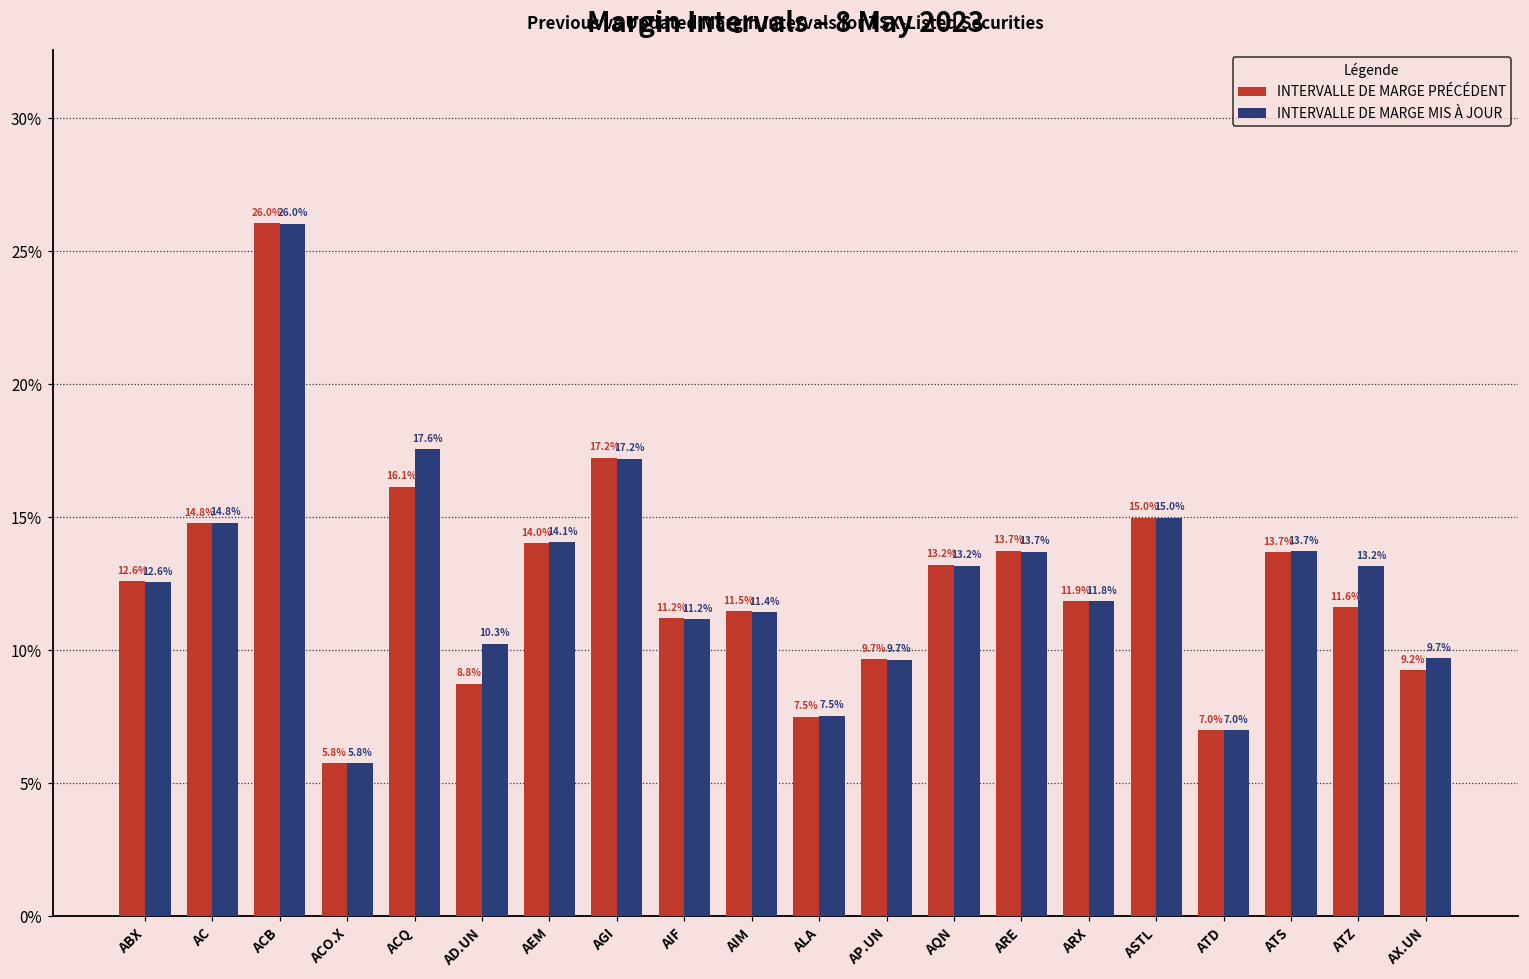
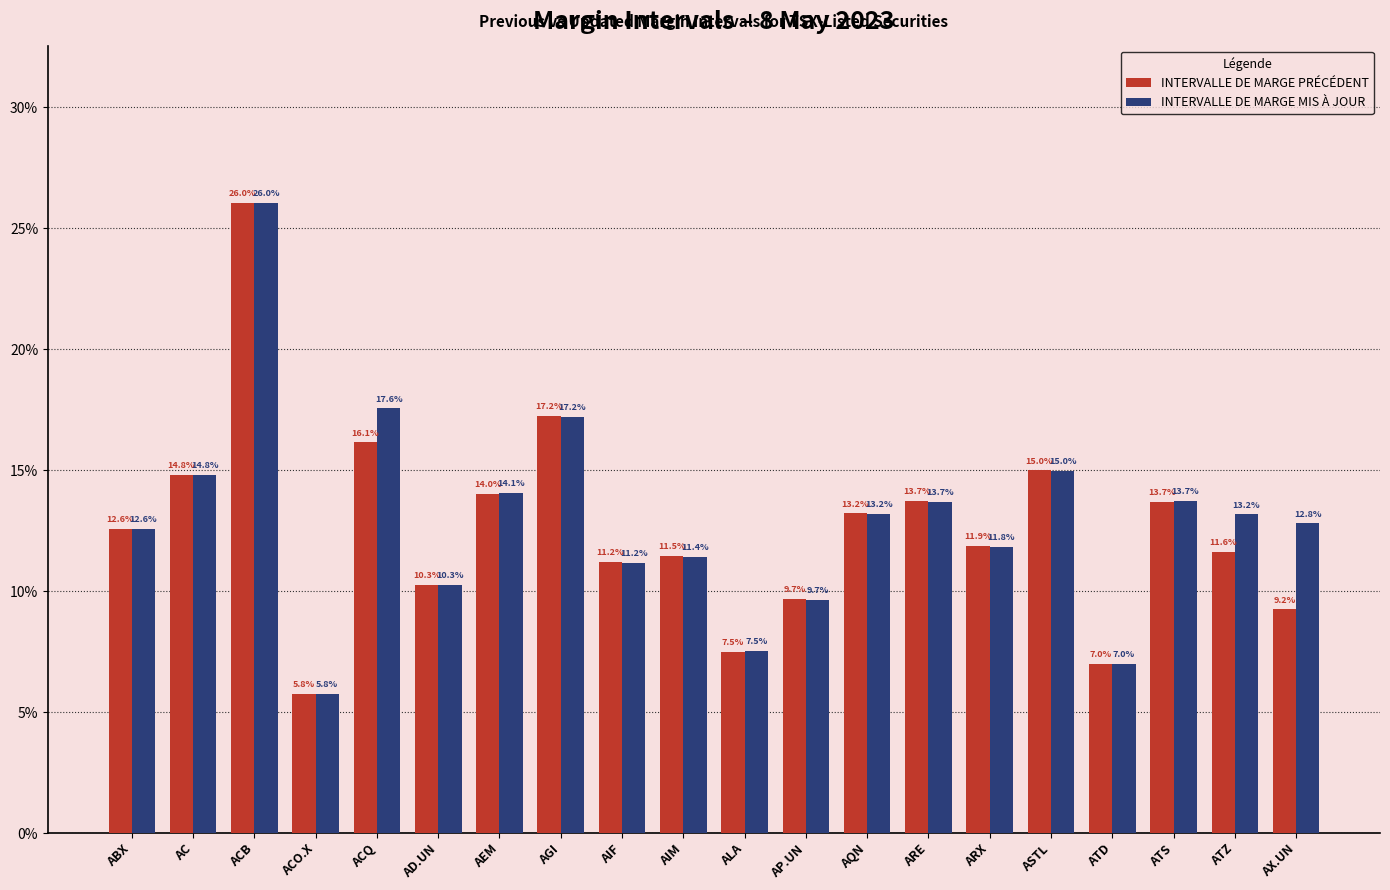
INTERVALLE DE MARGE PRÉCÉDENT, AD.UN: 8.8% -> 10.3%
INTERVALLE DE MARGE MIS À JOUR, AX.UN: 9.7% -> 12.8%
